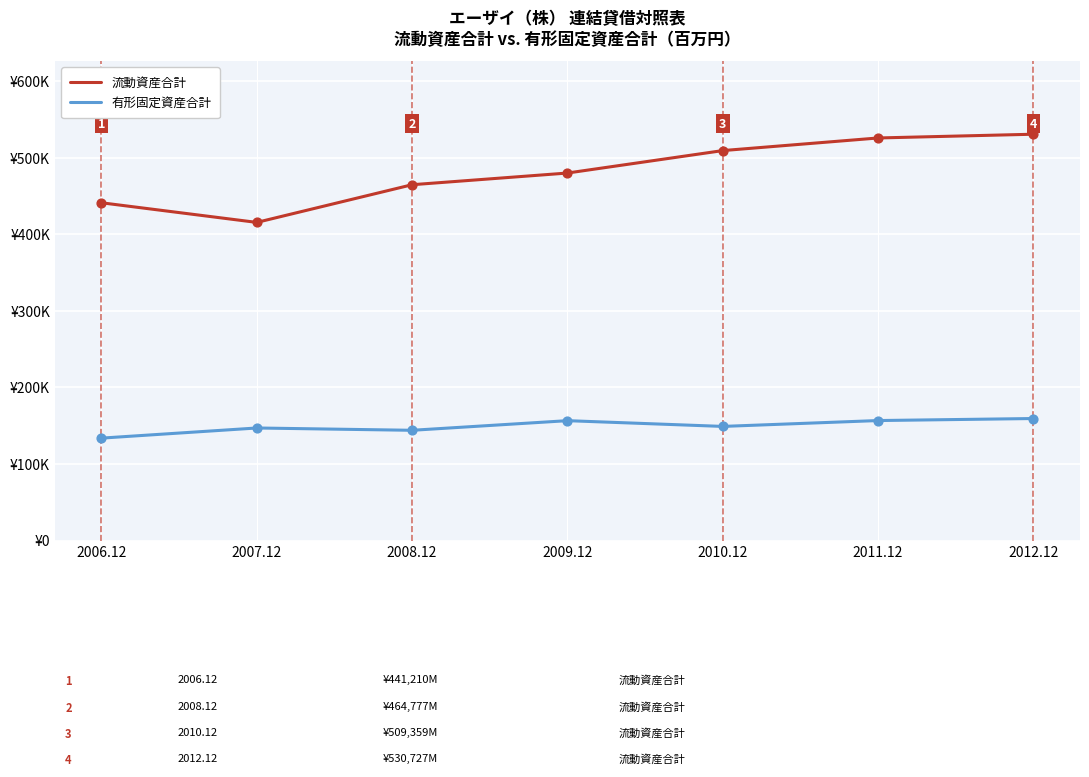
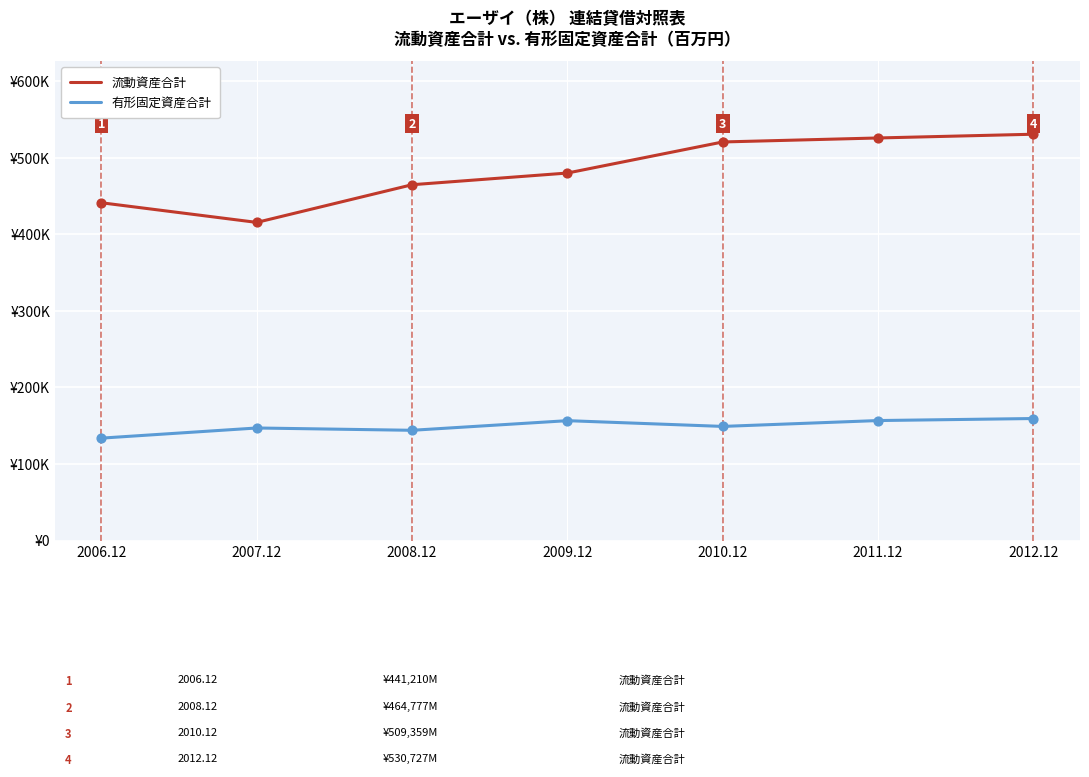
流動資産合計, 2010.12: ¥510000 -> ¥520000
